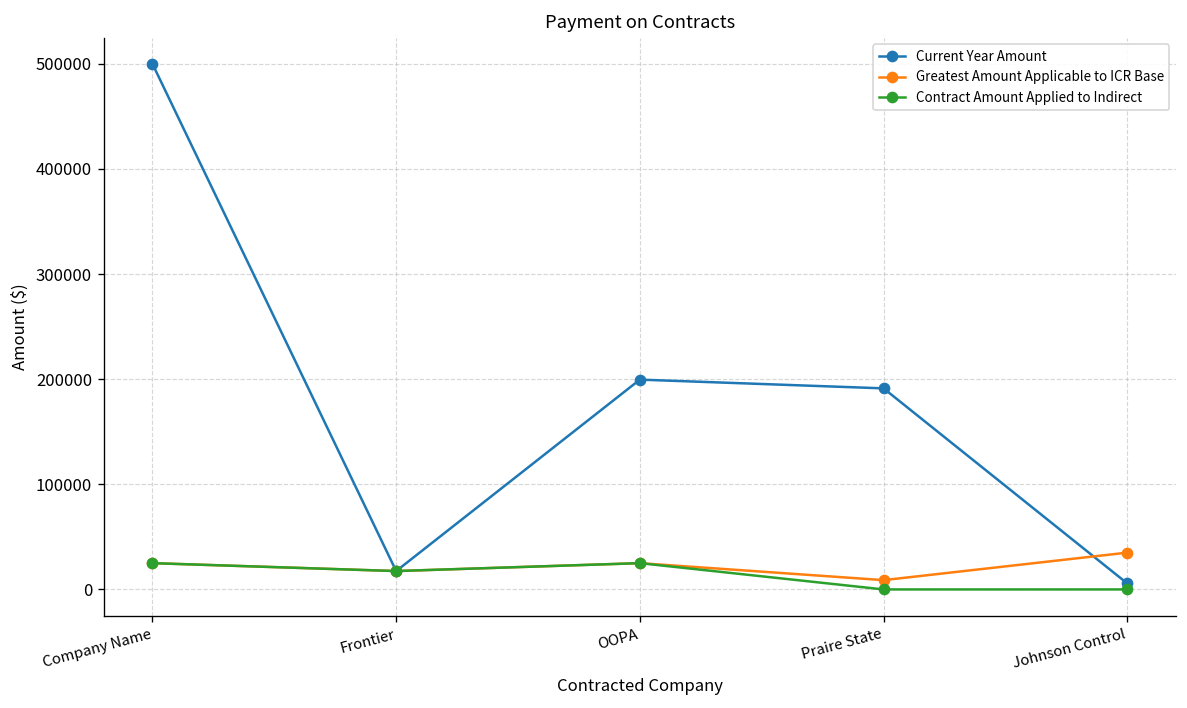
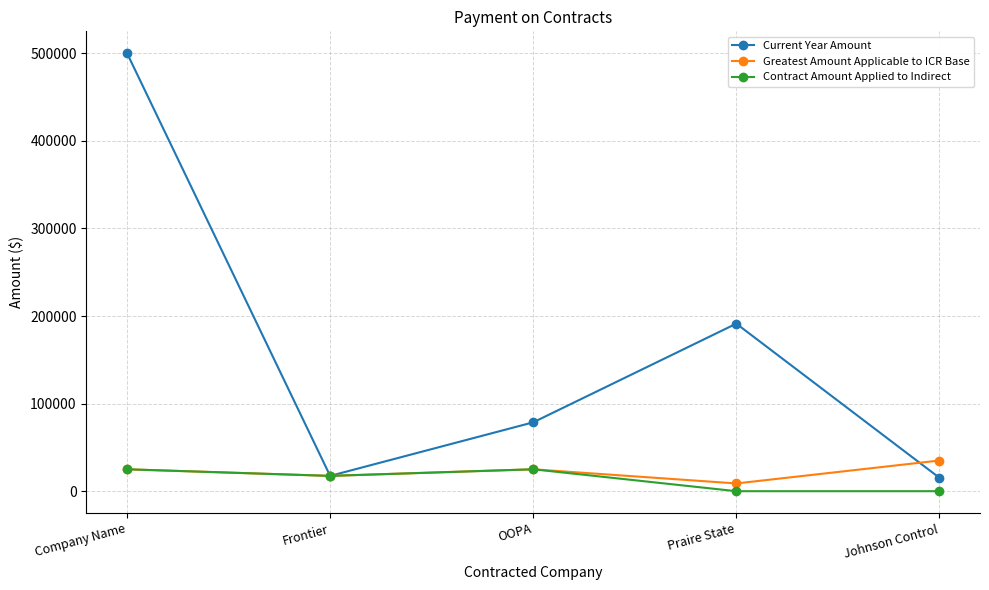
Current Year Amount, OOPA: 200000 -> 80000
Current Year Amount, Johnson Control: 10000 -> 20000
